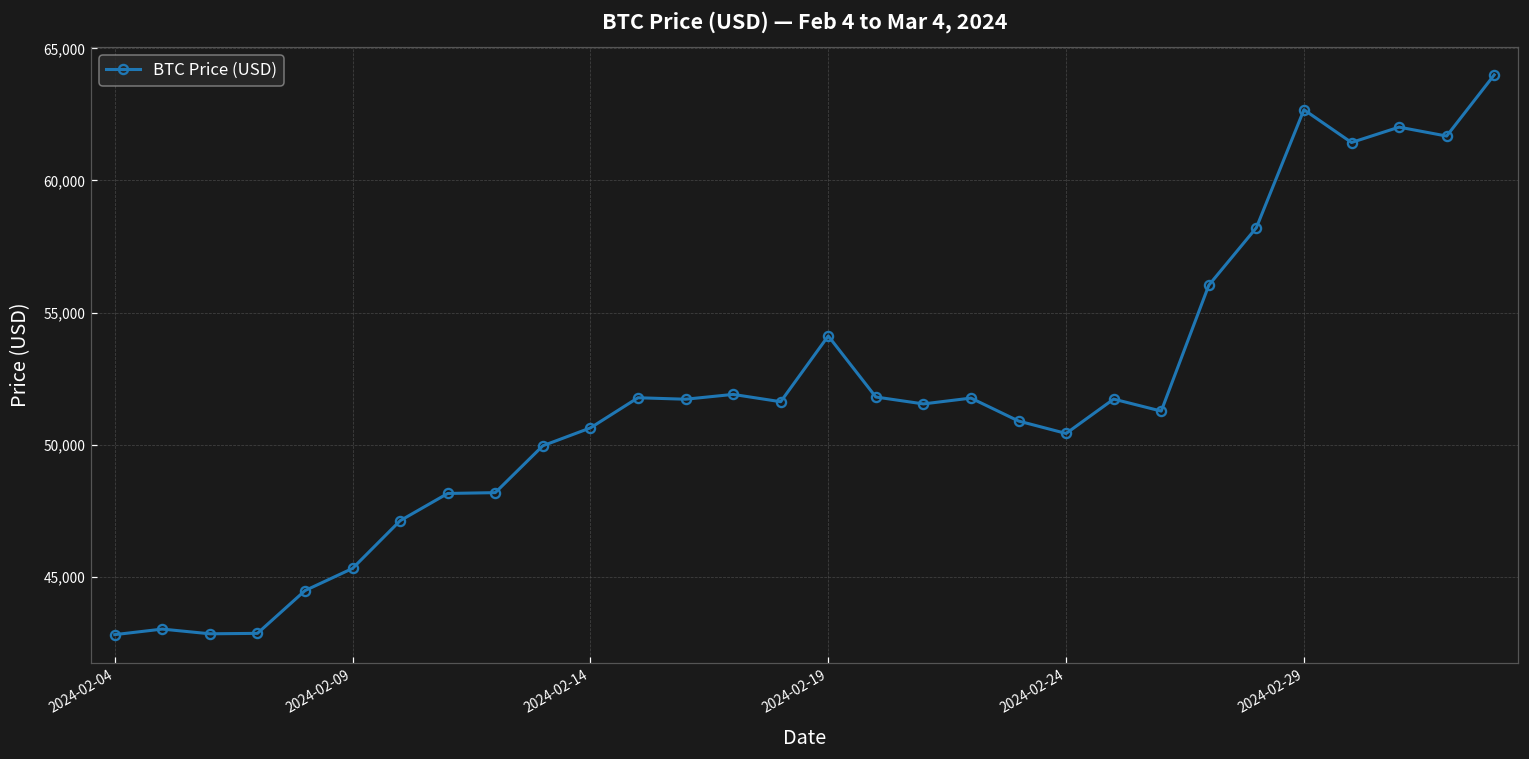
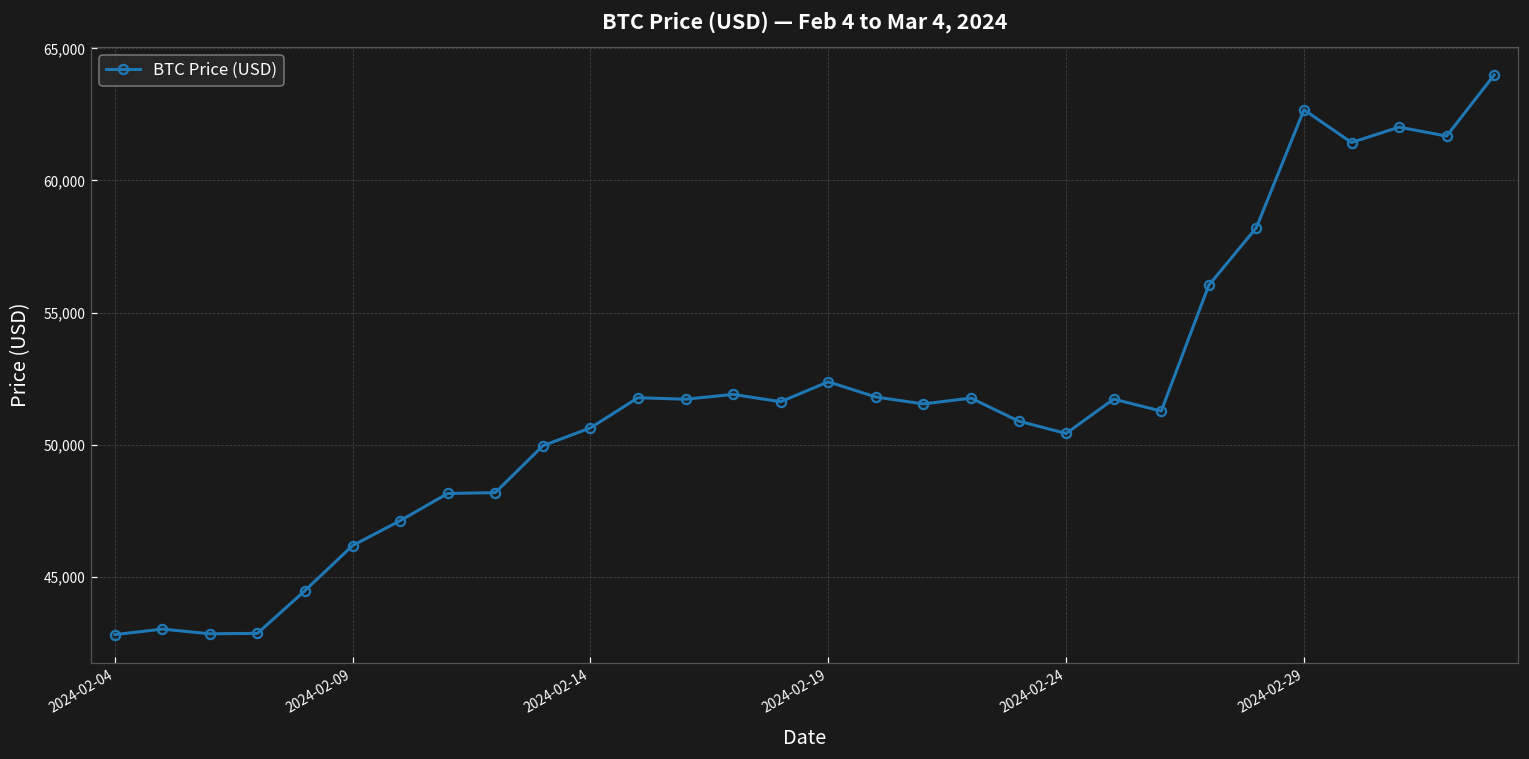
2024-02-09: 45,300 -> 46,200
2024-02-19: 54,100 -> 52,400
